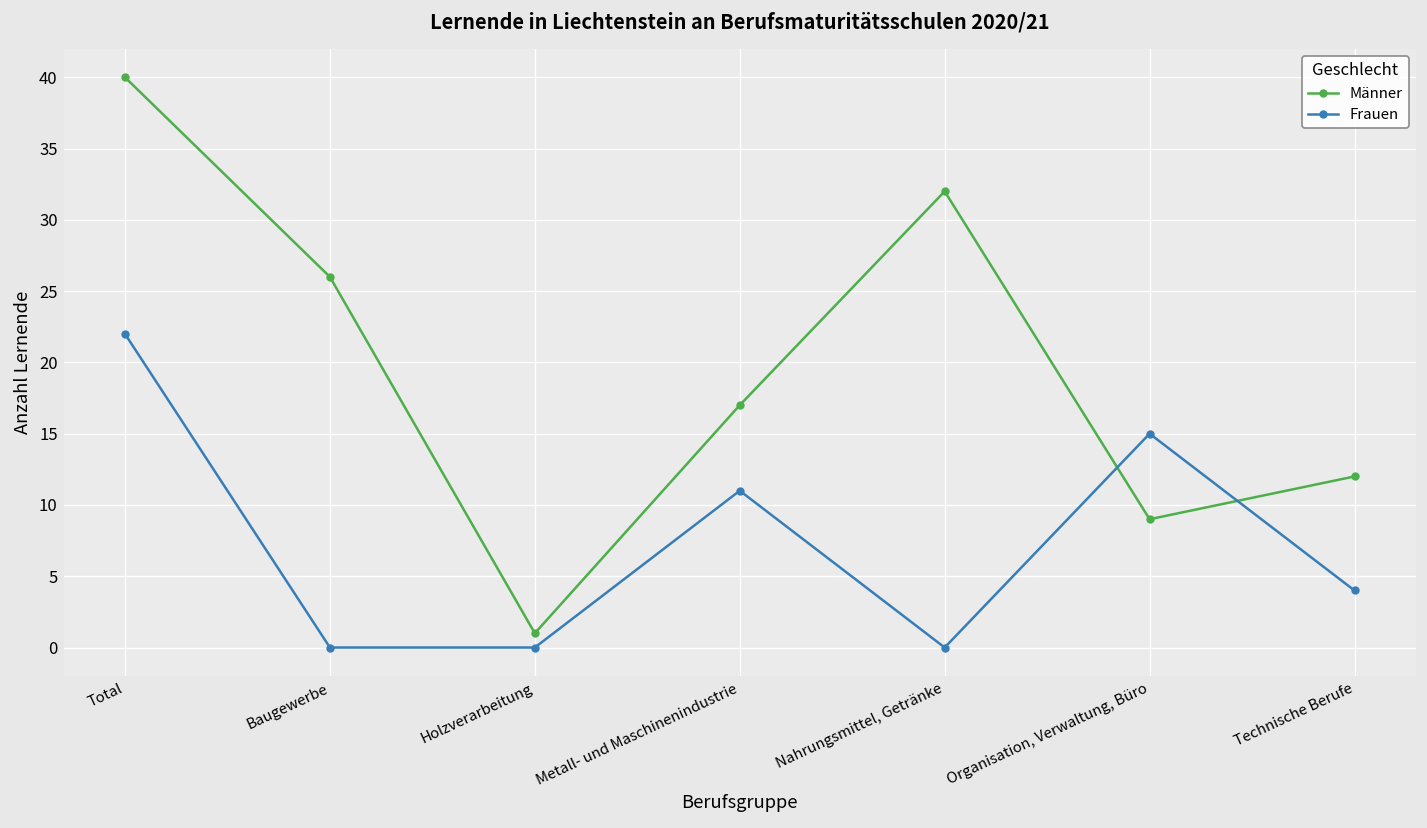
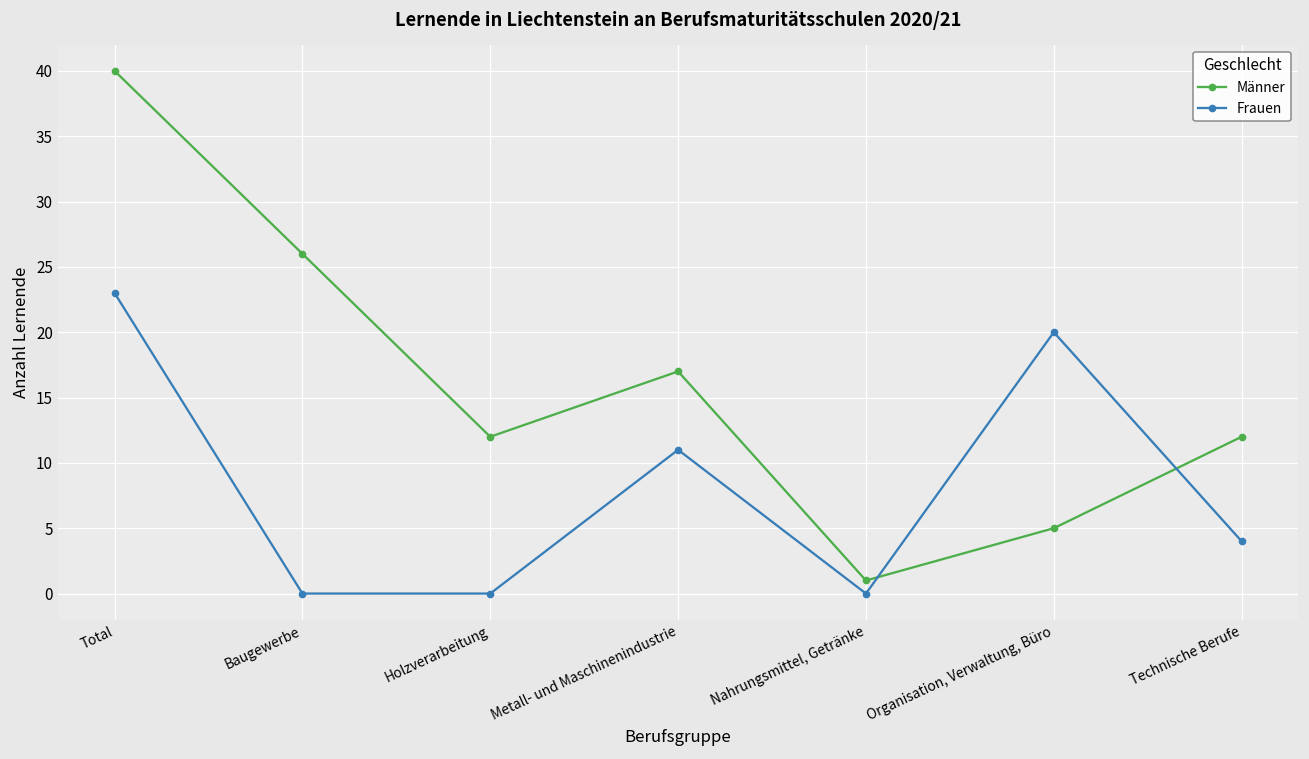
Frauen, Total: 22 -> 23
Männer, Holzverarbeitung: 1 -> 12
Männer, Nahrungsmittel, Getränke: 32 -> 1
Männer, Organisation, Verwaltung, Büro: 9 -> 5
Frauen, Organisation, Verwaltung, Büro: 15 -> 20
